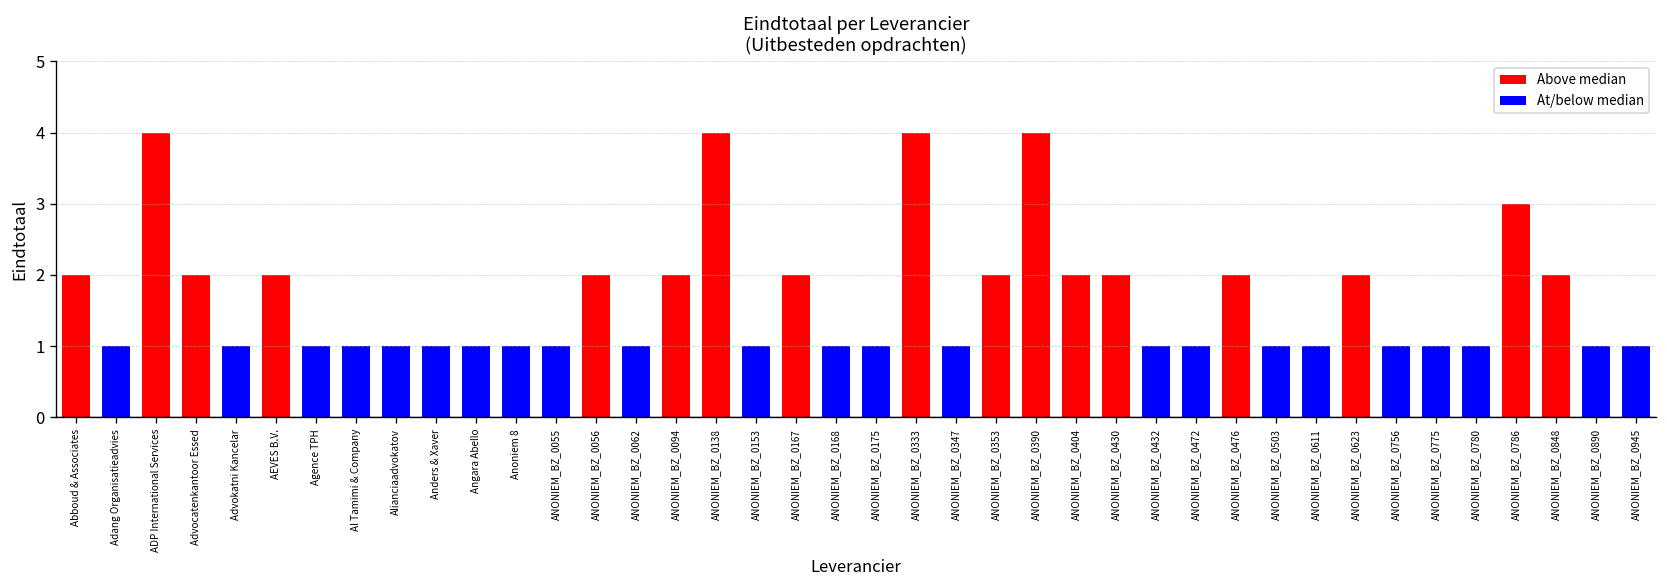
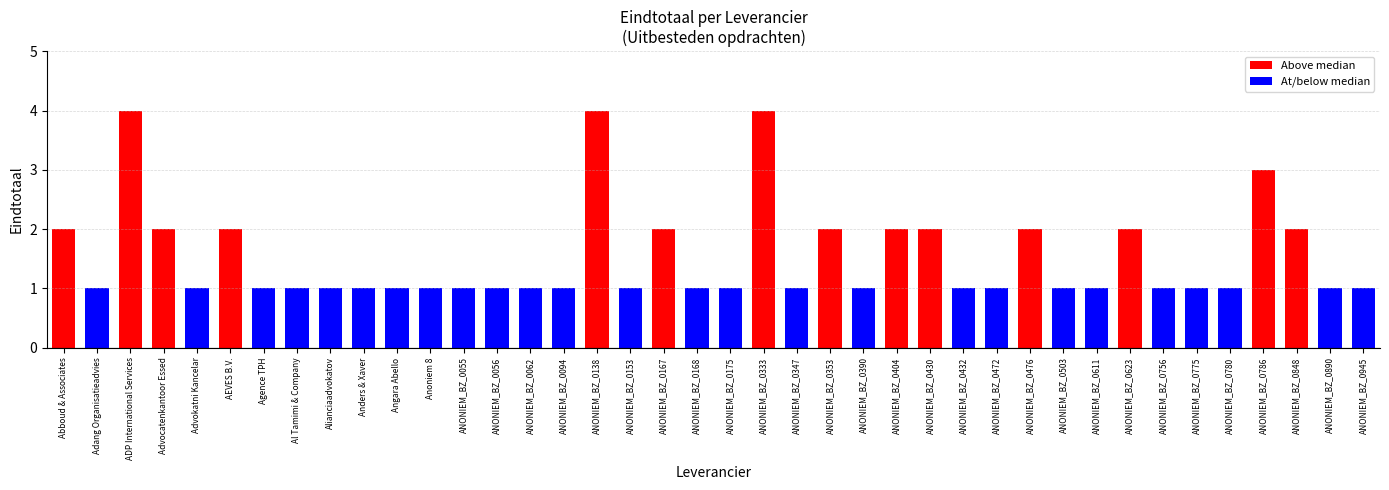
ANONIEM_BZ_0056: 2 -> 1
ANONIEM_BZ_0094: 2 -> 1
ANONIEM_BZ_0390: 4 -> 1
